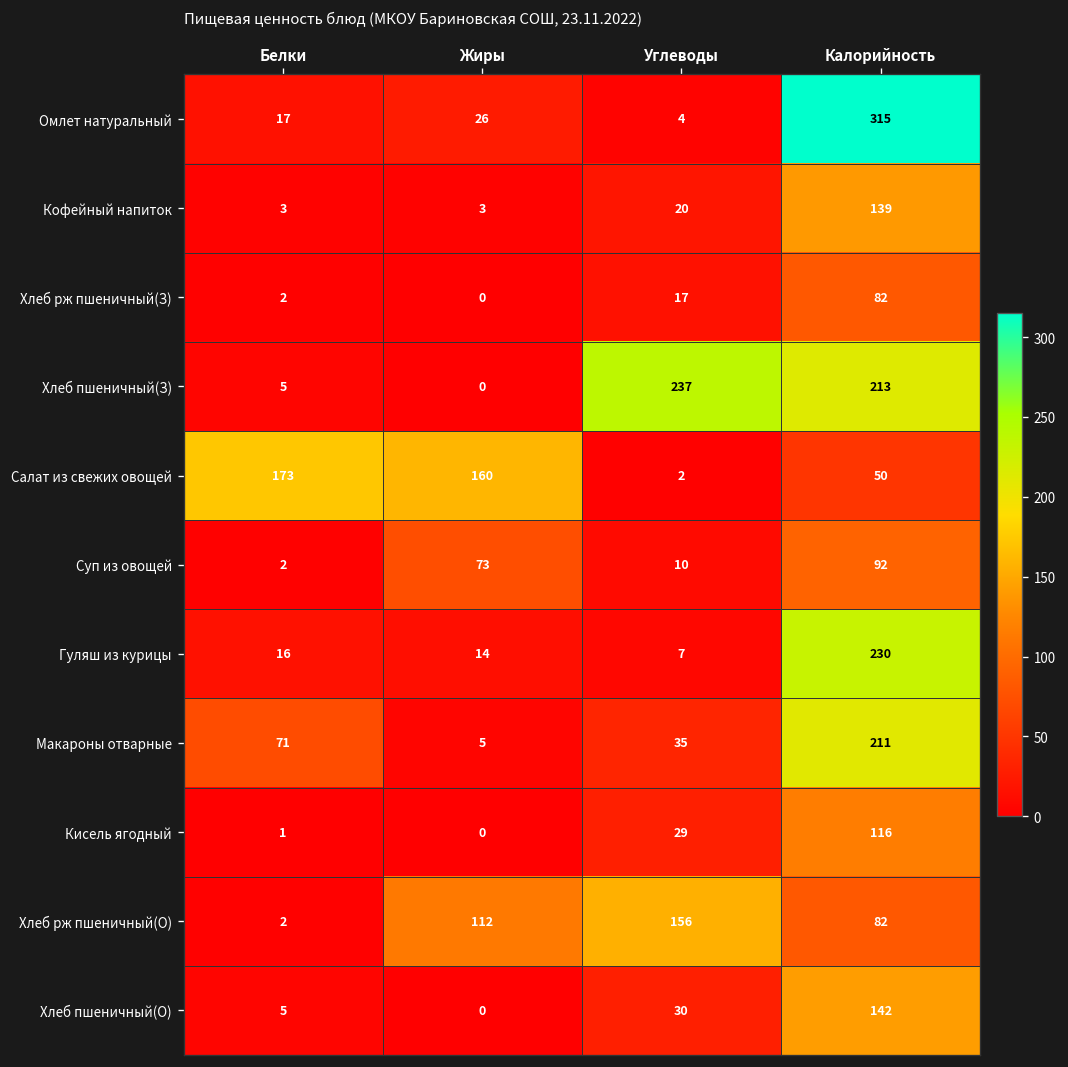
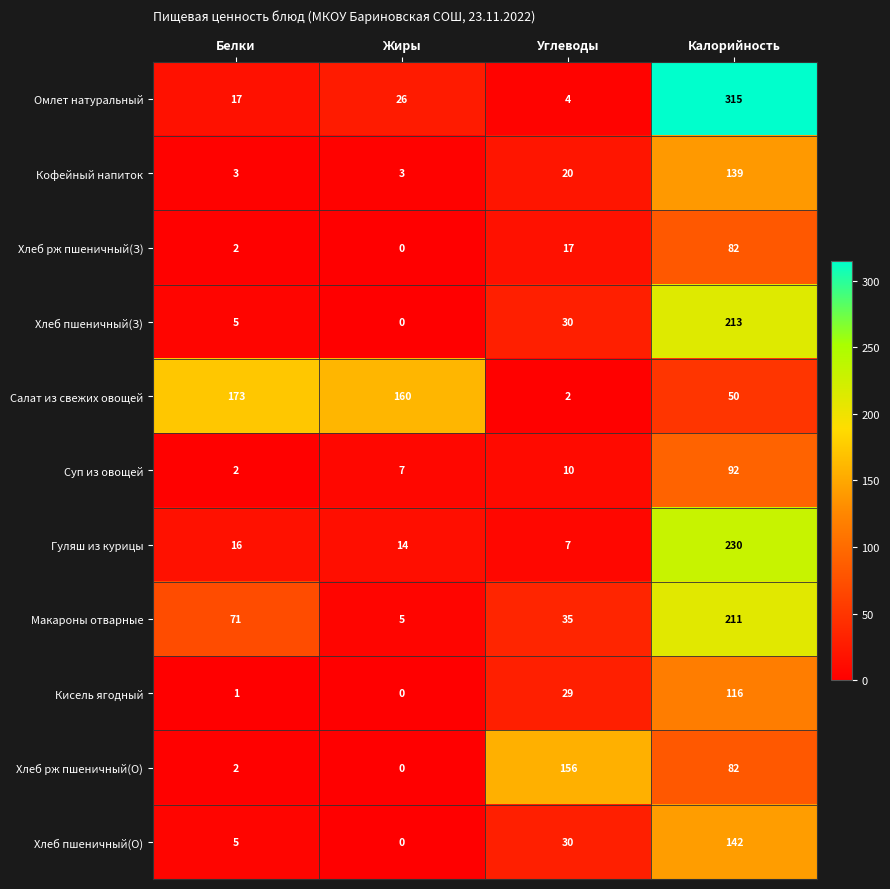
Хлеб пшеничный(З), Углеводы: 237 -> 30
Суп из овощей, Жиры: 73 -> 7
Хлеб рж пшеничный(О), Жиры: 112 -> 0
